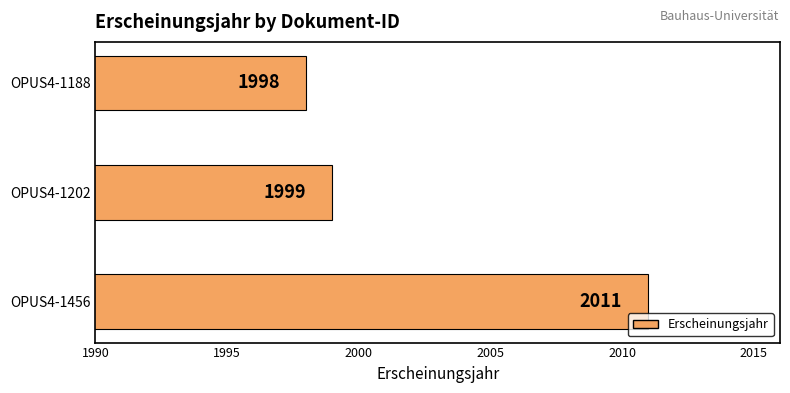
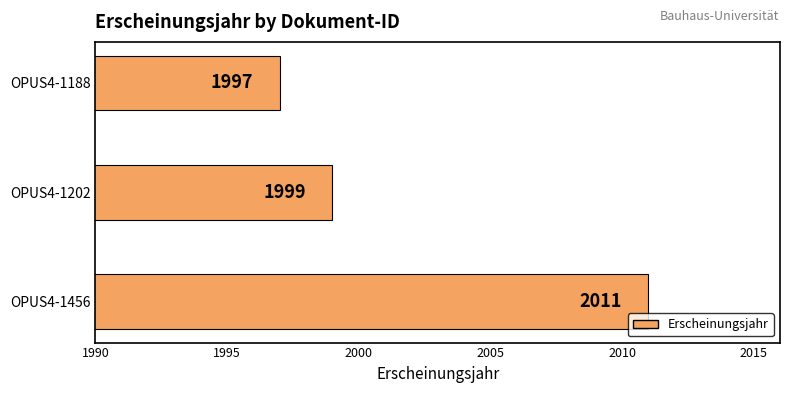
OPUS4-1188: 1998 -> 1997
